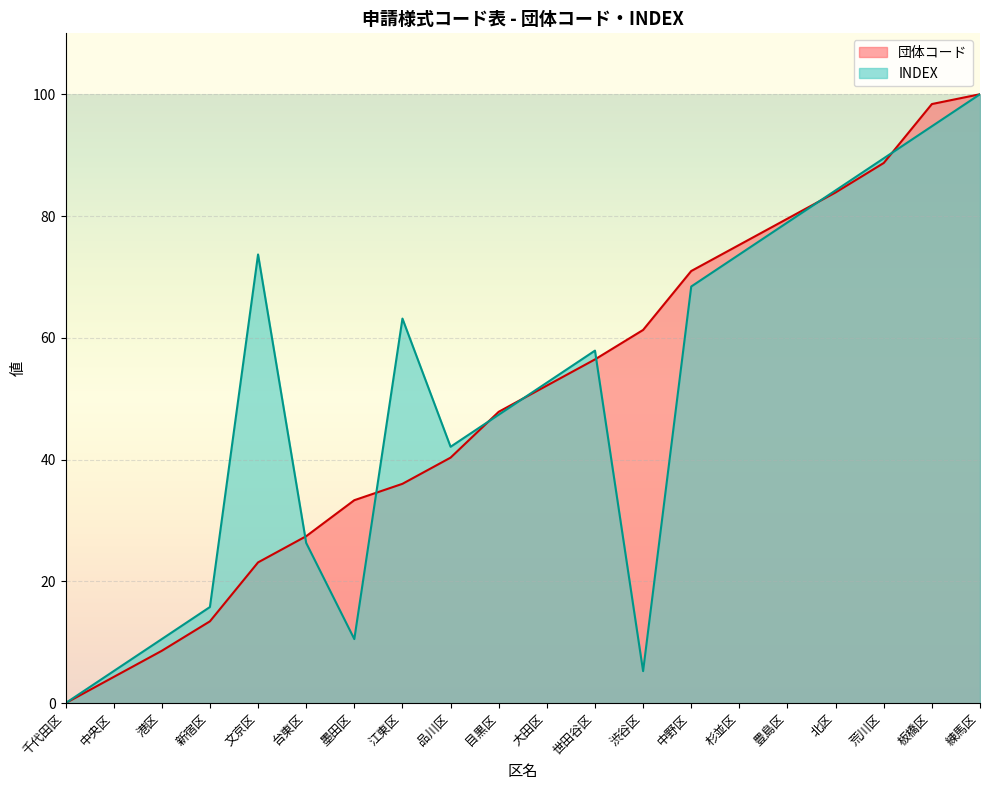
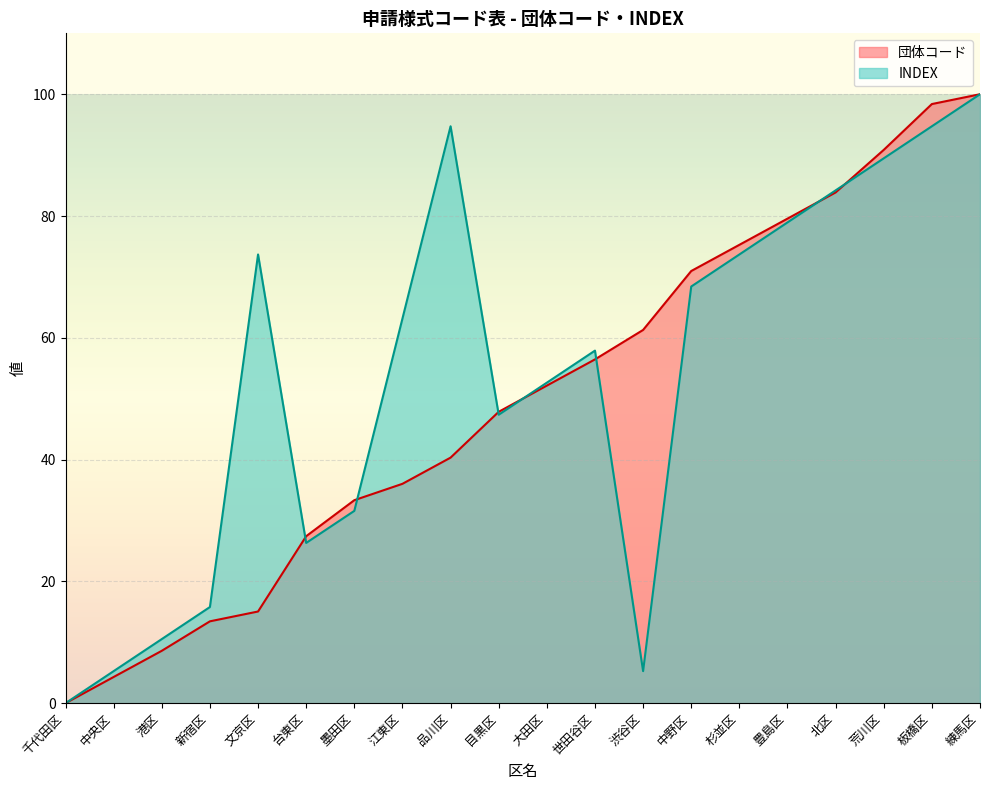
団体コード, 文京区: 23 -> 15
INDEX, 墨田区: 11 -> 32
INDEX, 品川区: 42 -> 95
団体コード, 荒川区: 89 -> 91
